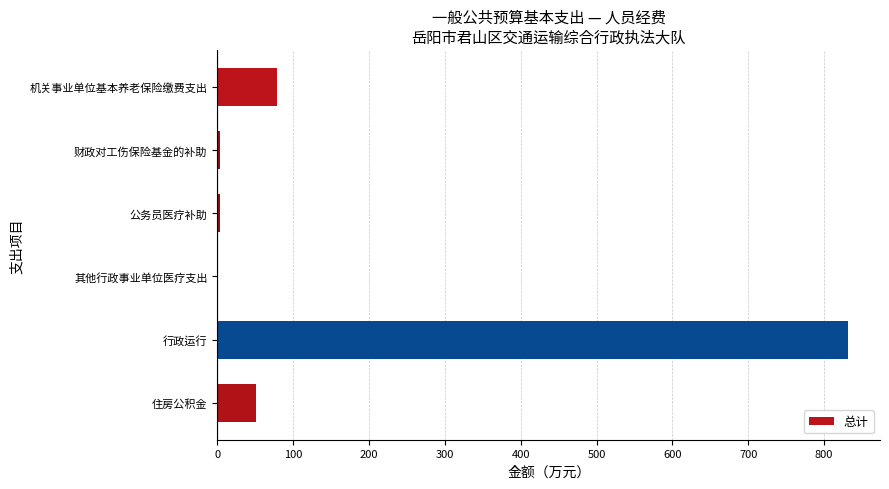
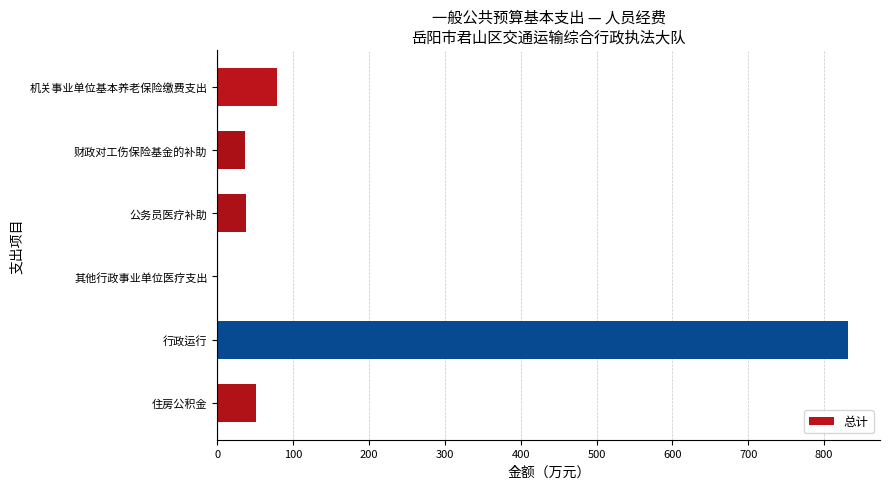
财政对工伤保险基金的补助: 0 -> 40
公务员医疗补助: 0 -> 40
